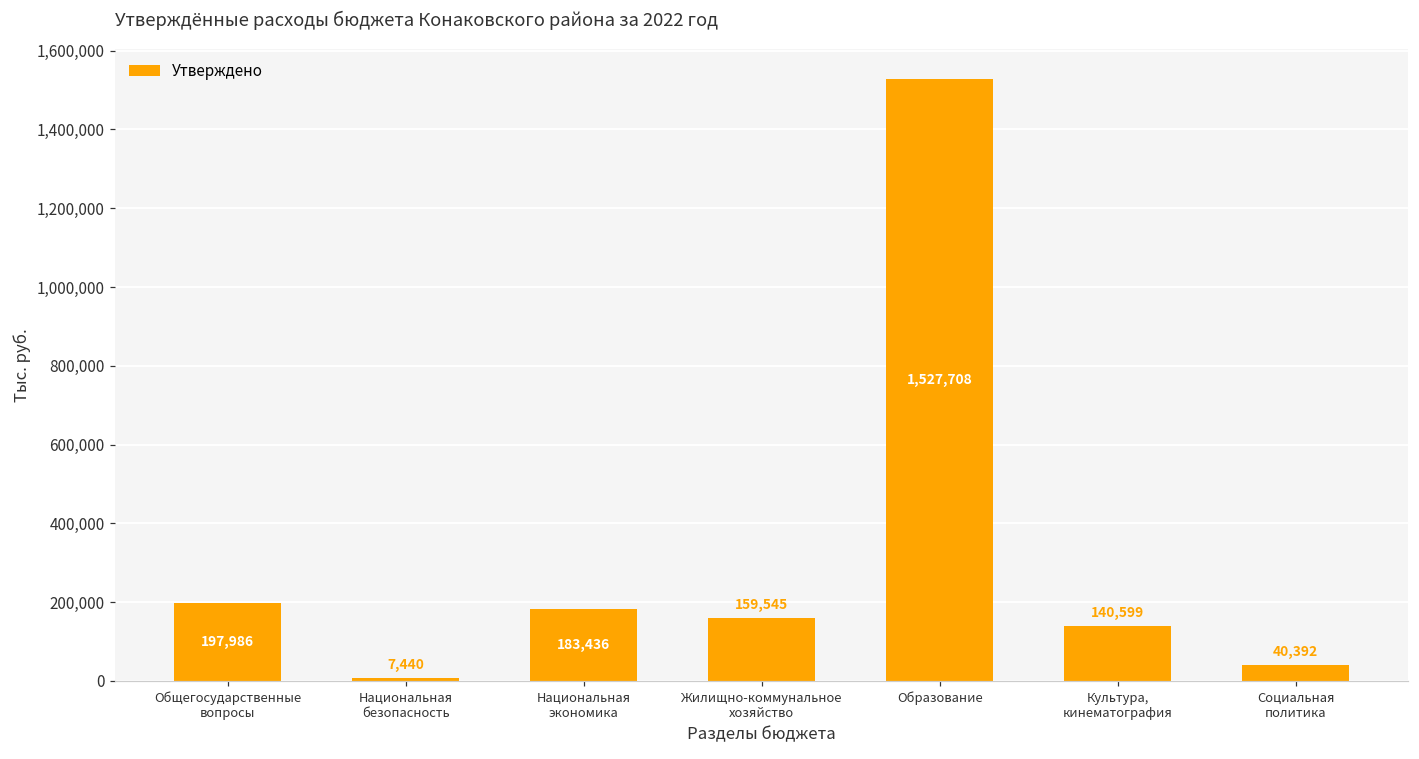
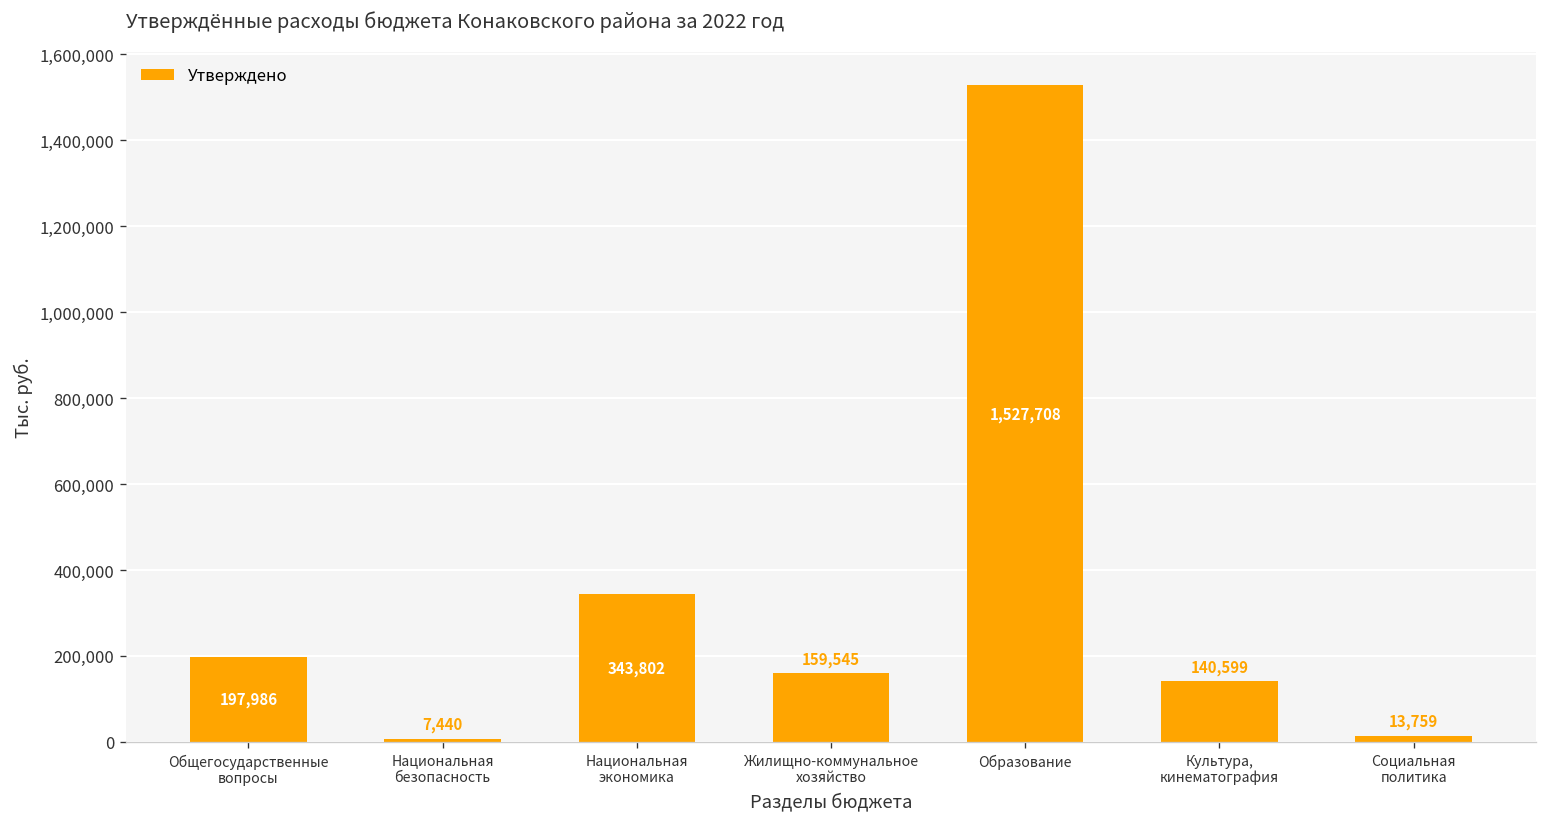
Национальная экономика: 183,436 -> 343,802
Социальная политика: 40,392 -> 13,759
